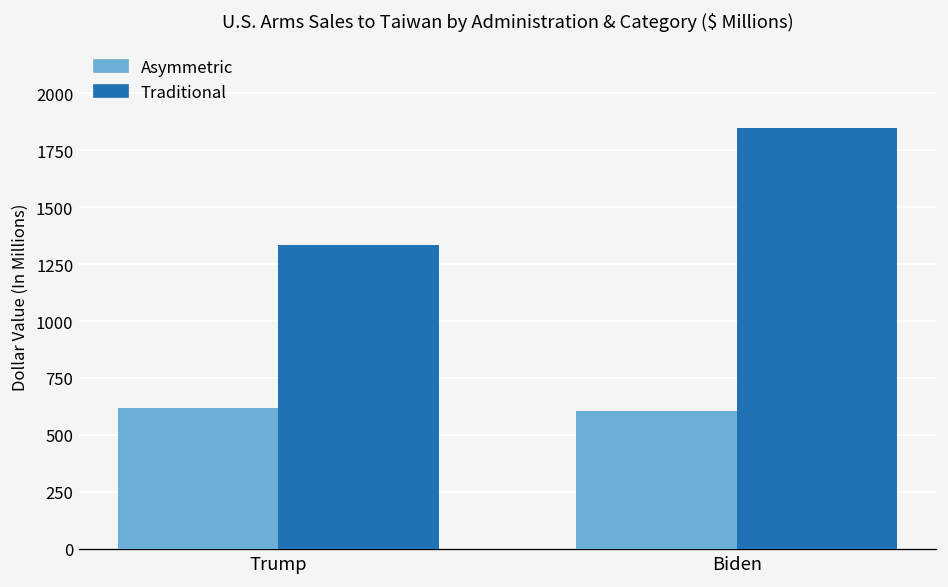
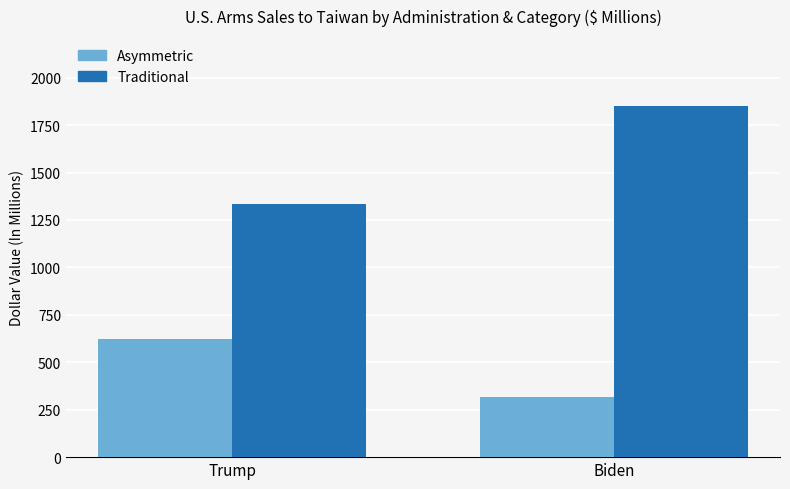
Asymmetric, Biden: 600 -> 320
